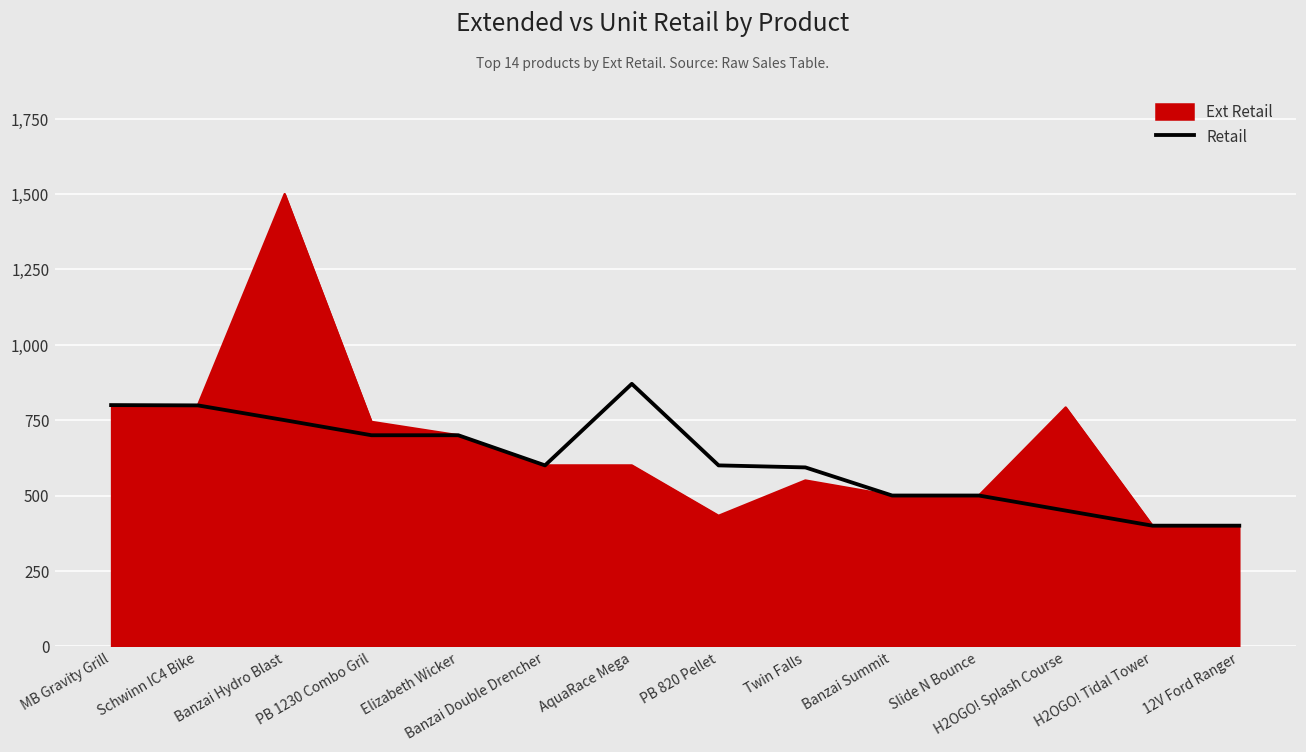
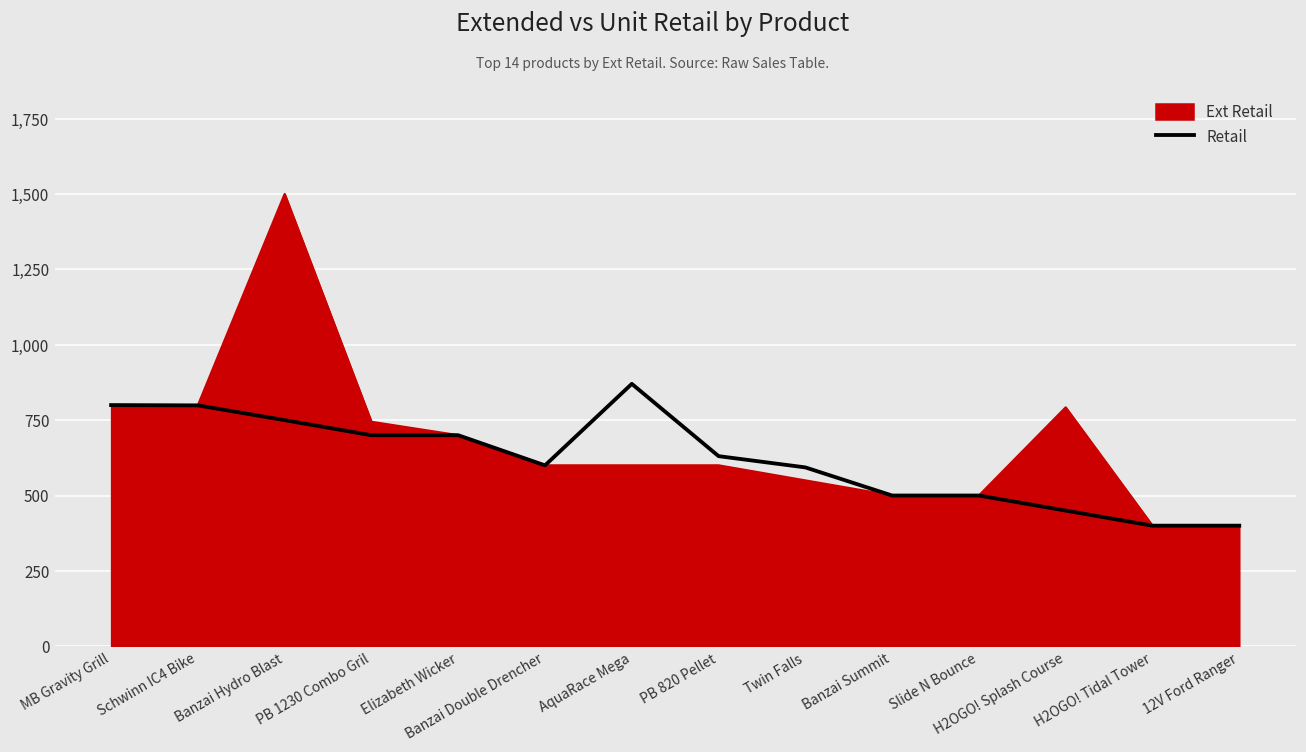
Ext Retail, PB 820 Pellet: 430 -> 600
Retail, PB 820 Pellet: 600 -> 630
